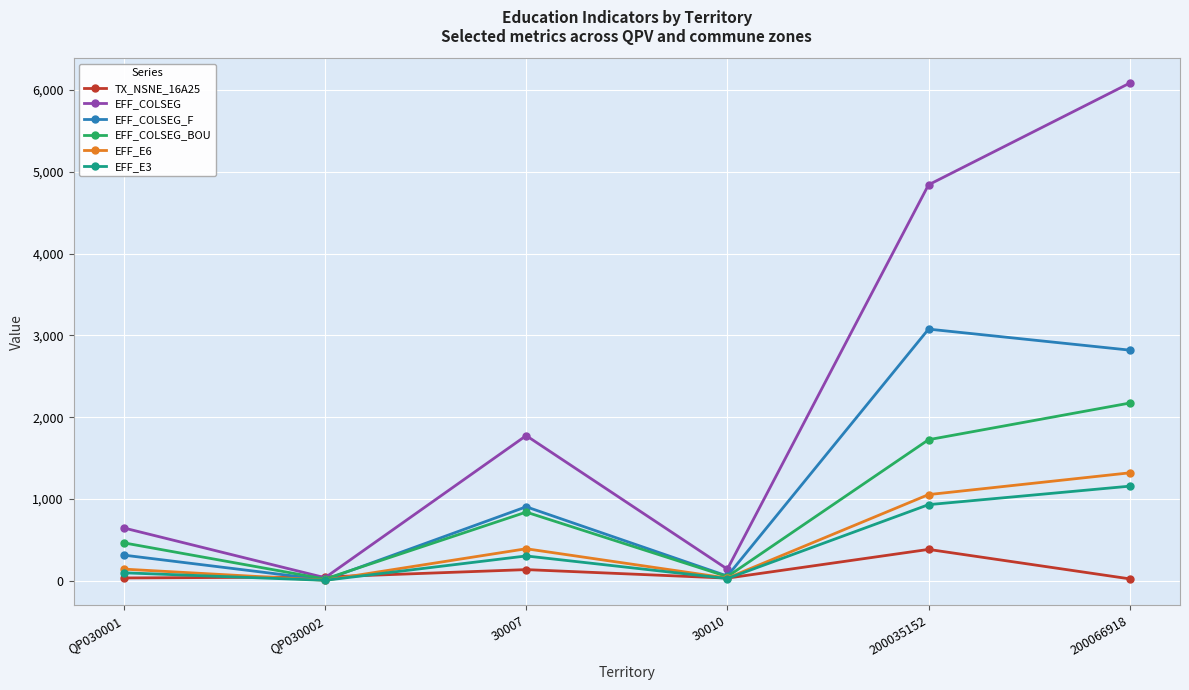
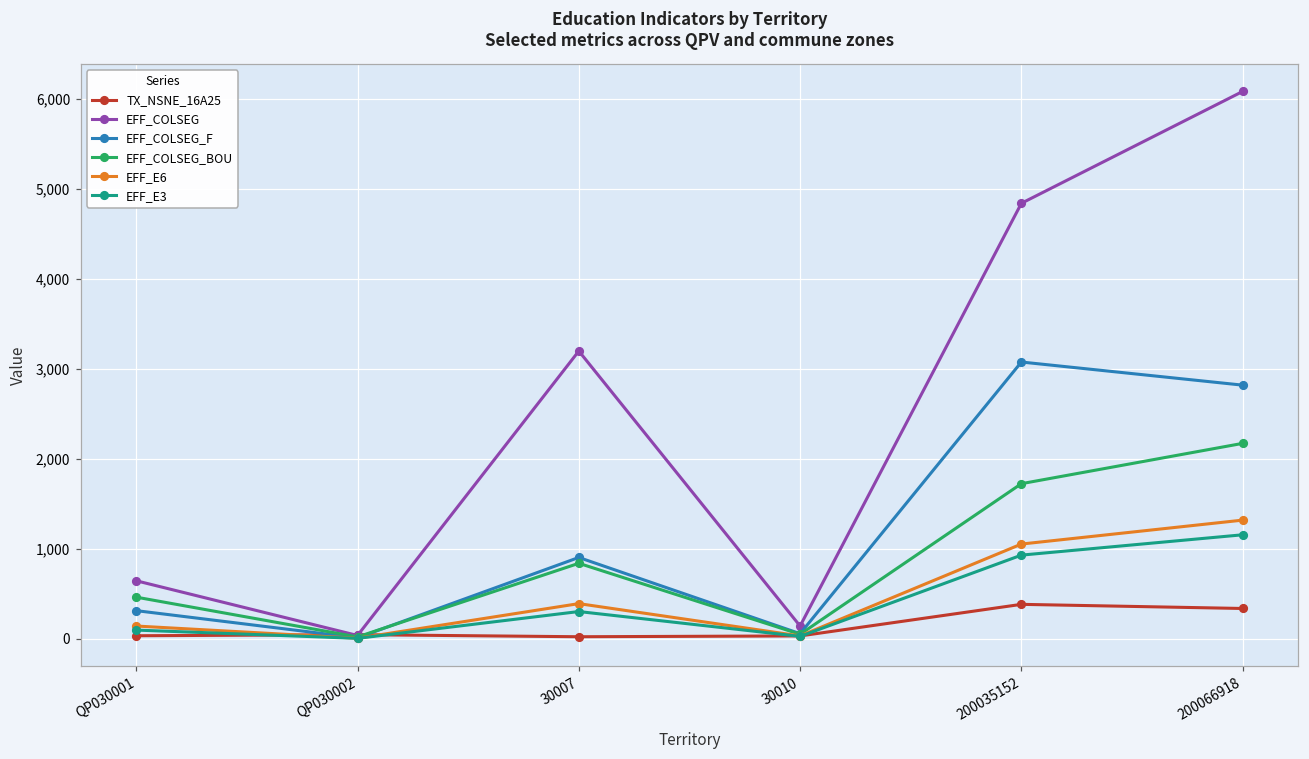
TX_NSNE_16A25, 30007: 100 -> 0
EFF_COLSEG, 30007: 1,800 -> 3,200
TX_NSNE_16A25, 200066918: 0 -> 300
